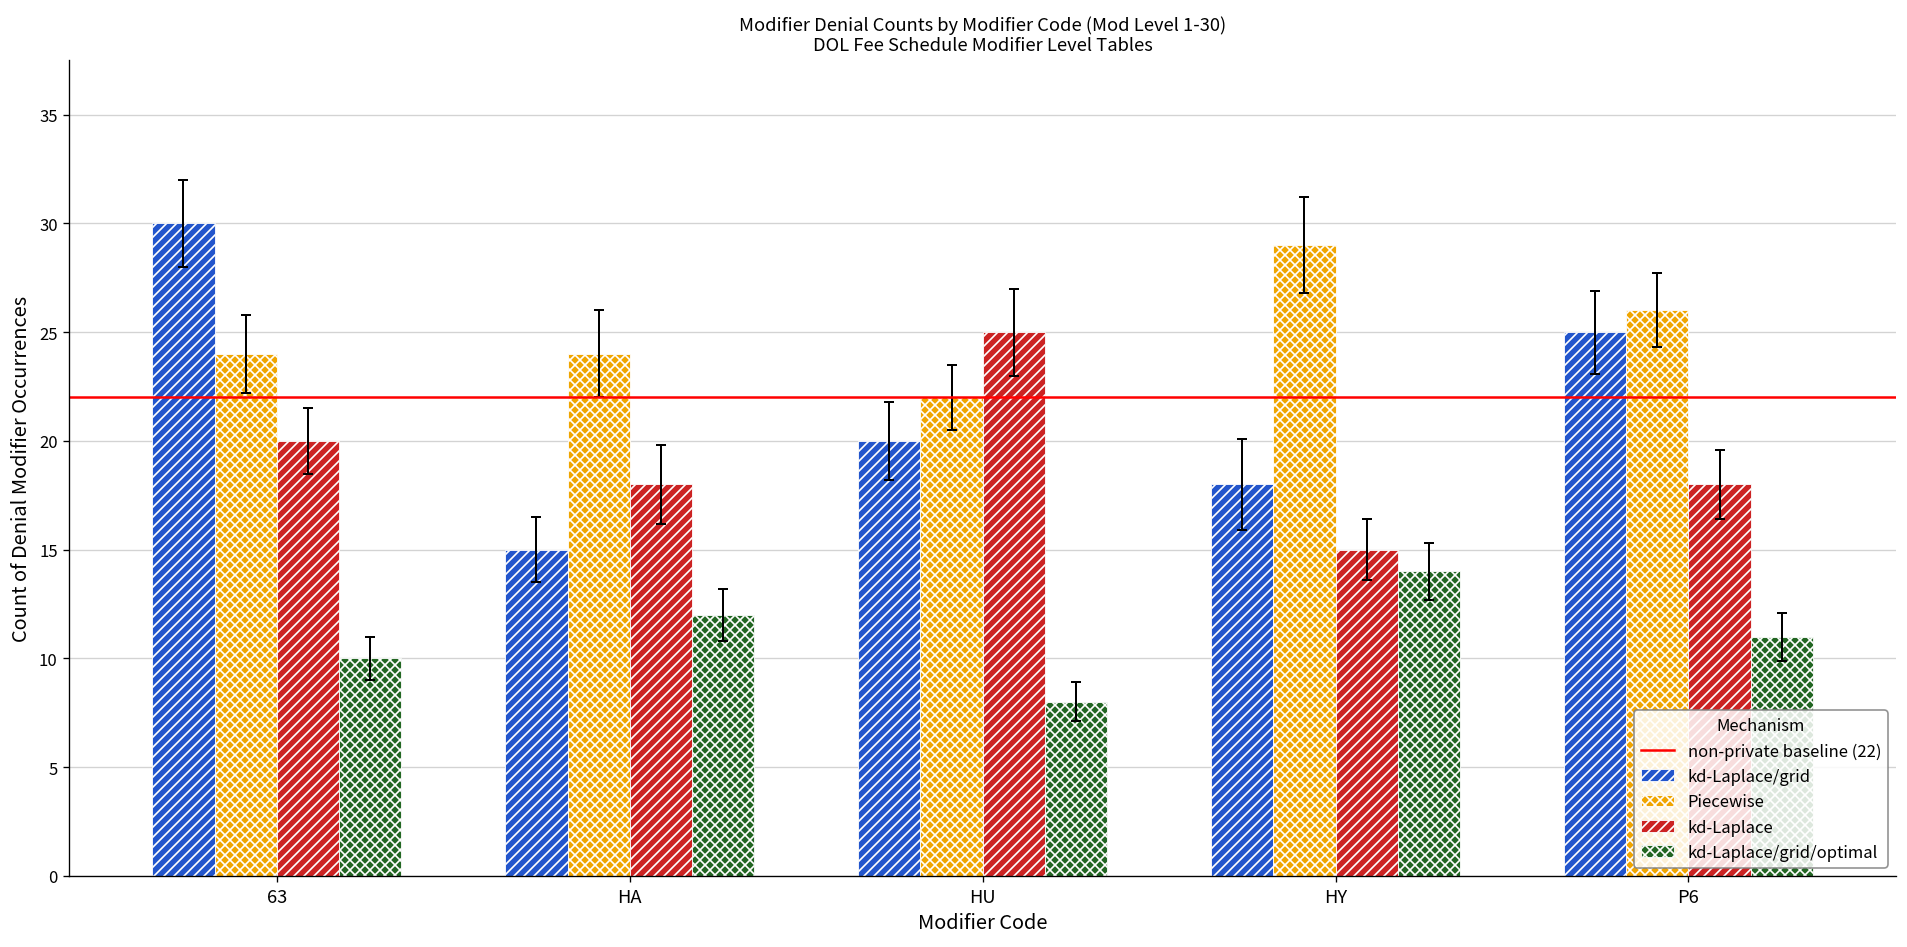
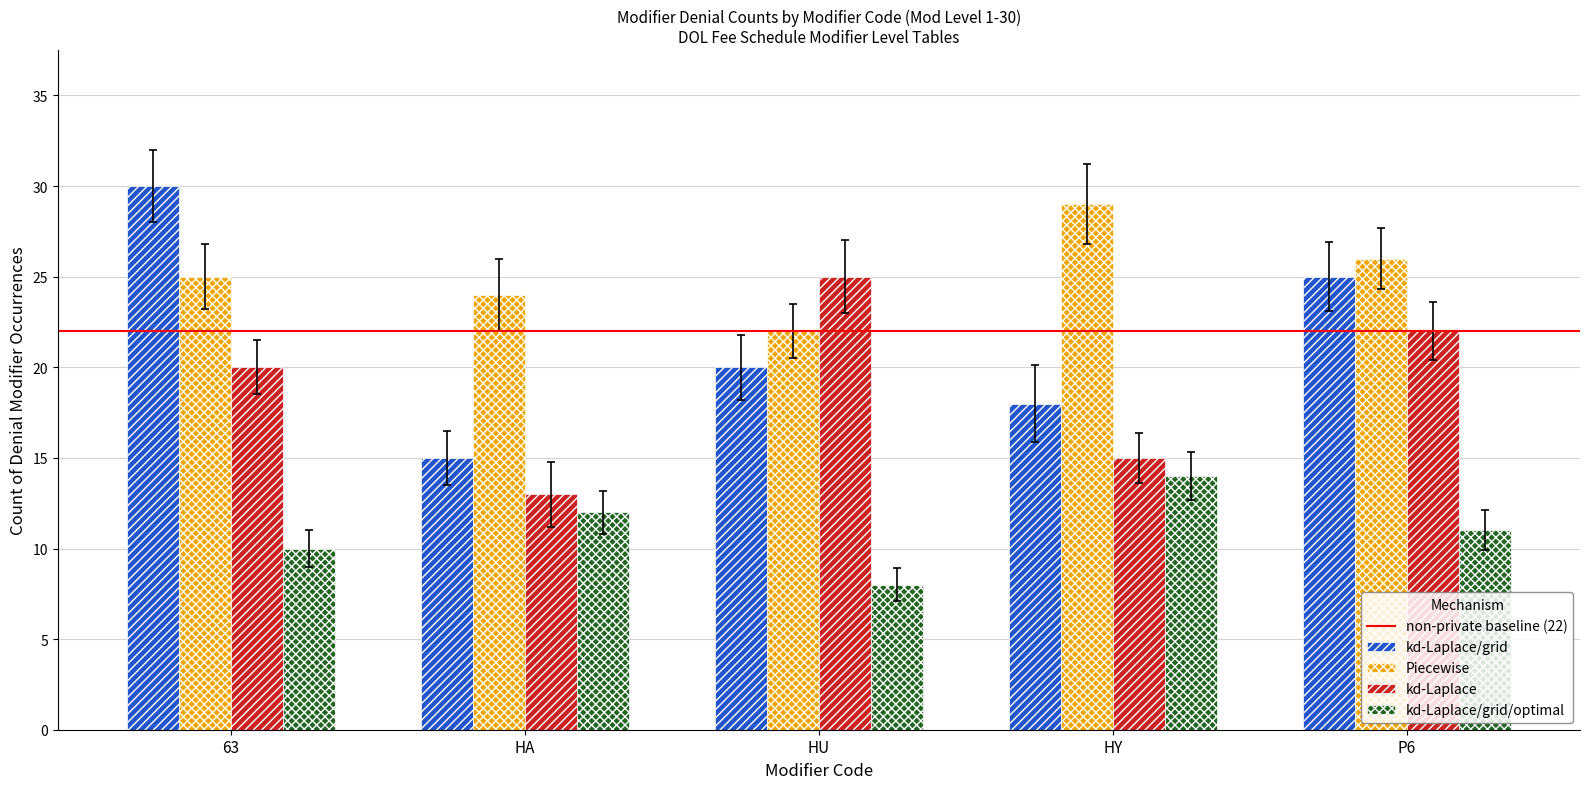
Piecewise, 63: 24 -> 25
kd-Laplace, HA: 18 -> 13
kd-Laplace, P6: 18 -> 22
